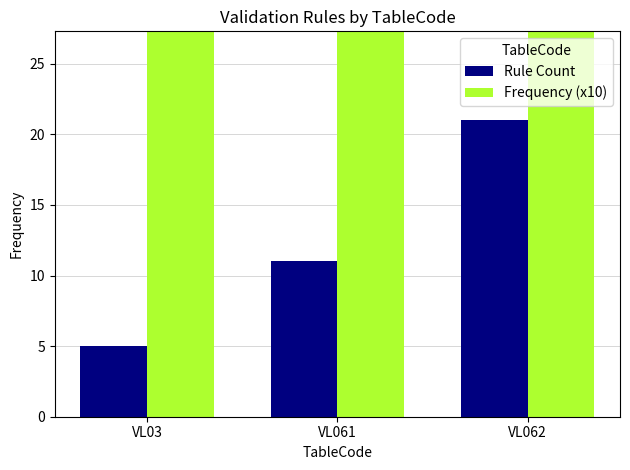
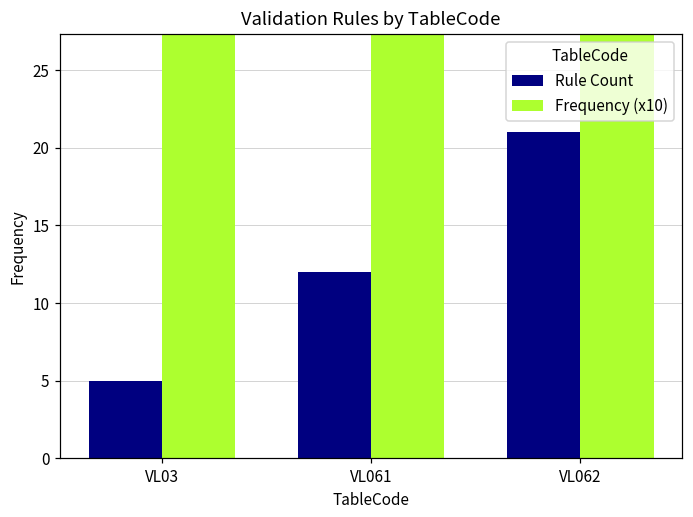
Rule Count, VL061: 11 -> 12
